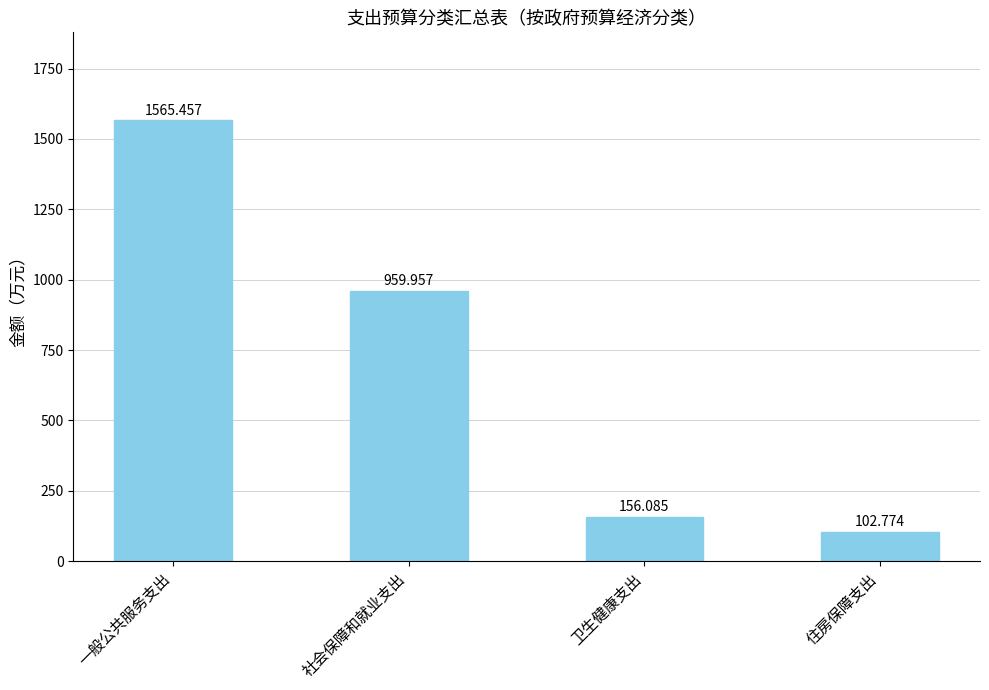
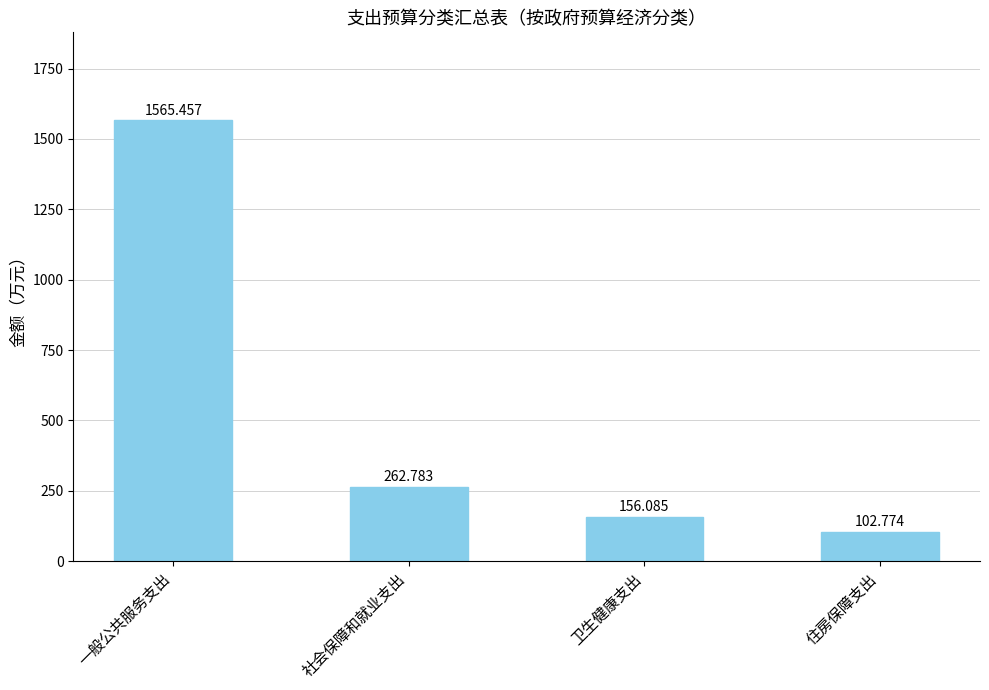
社会保障和就业支出: 959.957 -> 262.783
